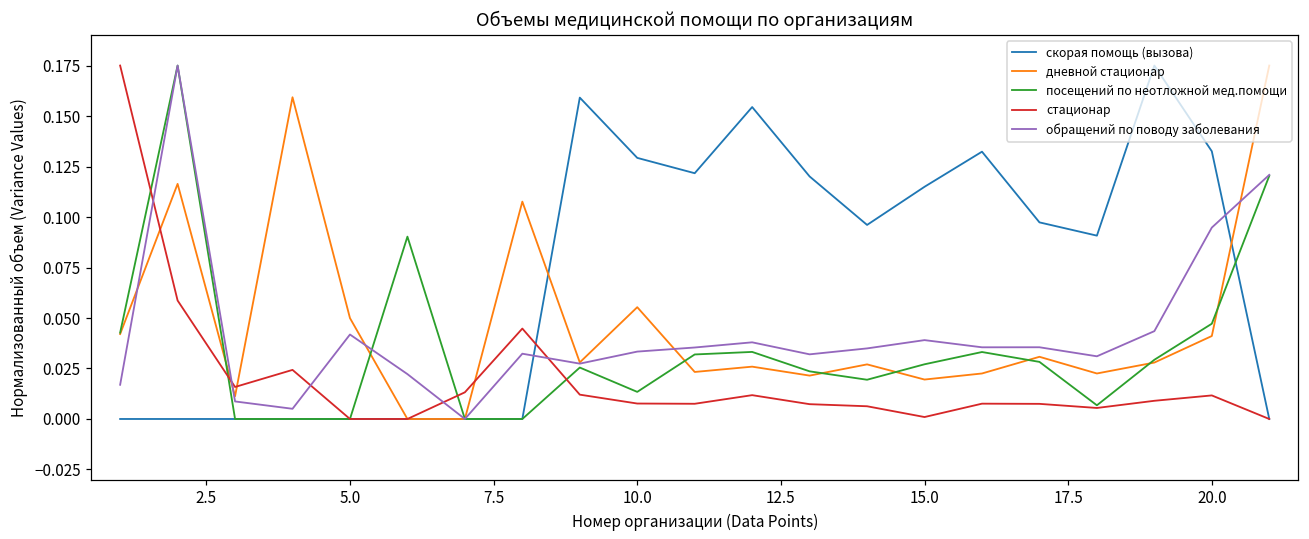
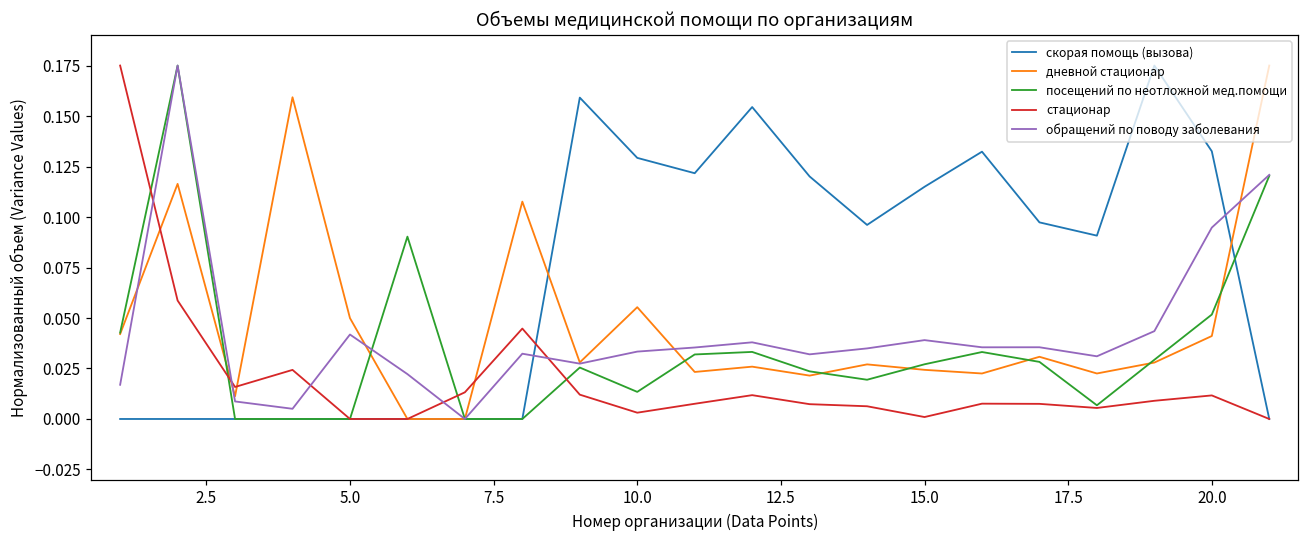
стационар, 10.0: 0.008 -> 0.003
дневной стационар, 15.0: 0.020 -> 0.024
посещений по неотложной мед.помощи, 20.0: 0.047 -> 0.052
